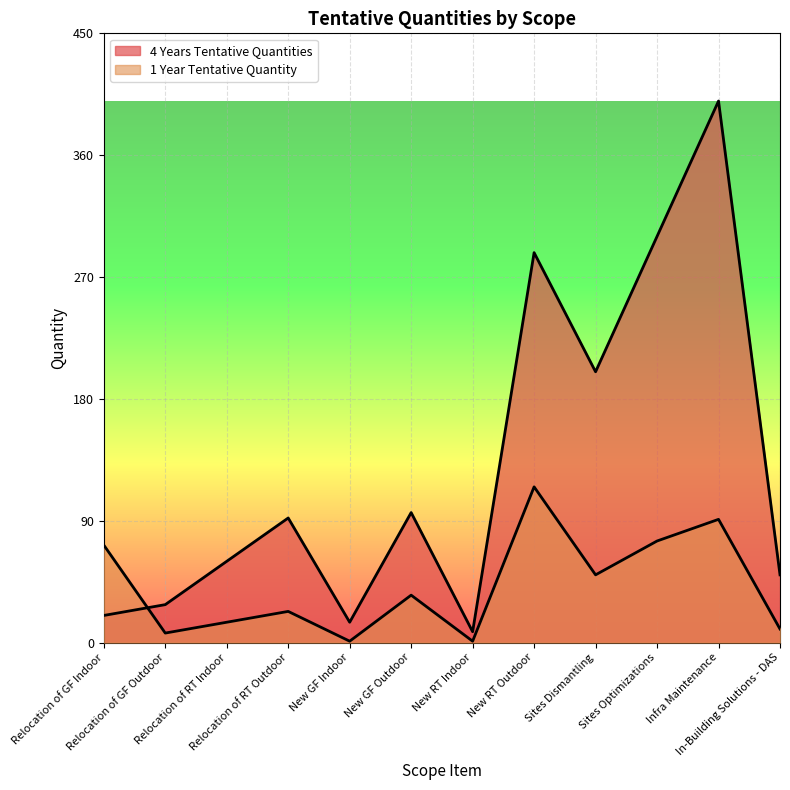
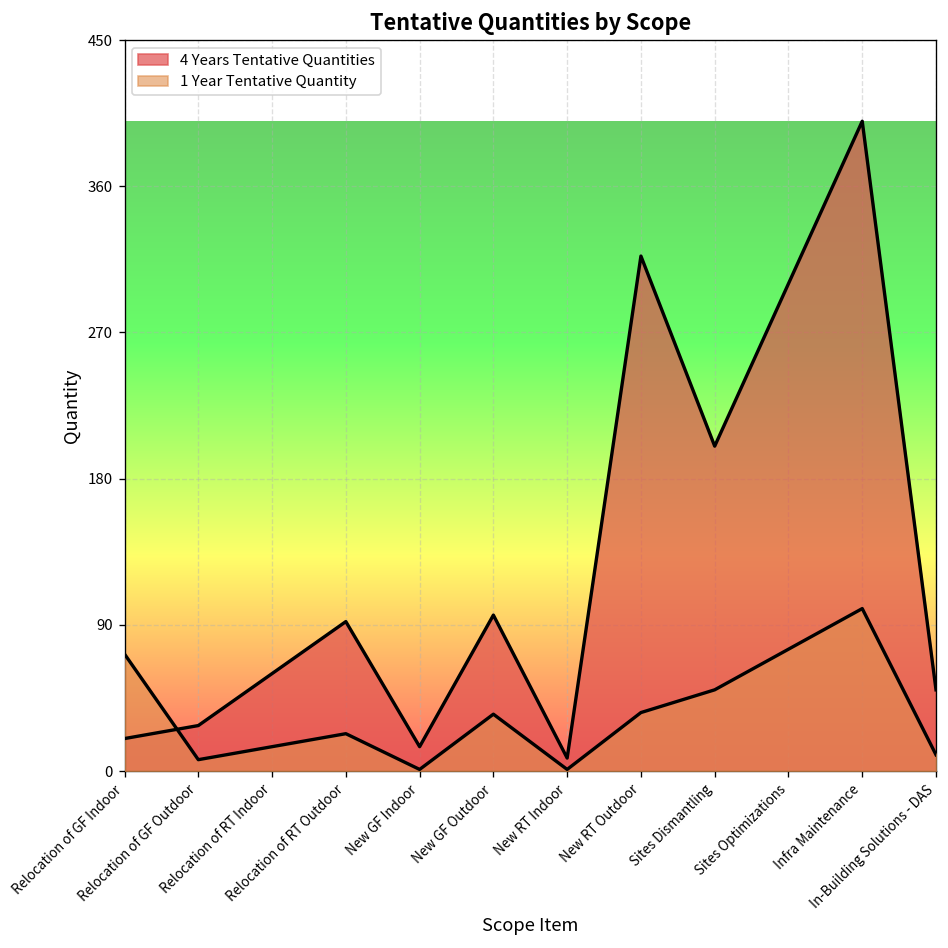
4 Years Tentative Quantities, New RT Outdoor: 288 -> 317
1 Year Tentative Quantity, New RT Outdoor: 115 -> 36
1 Year Tentative Quantity, Infra Maintenance: 91 -> 100
